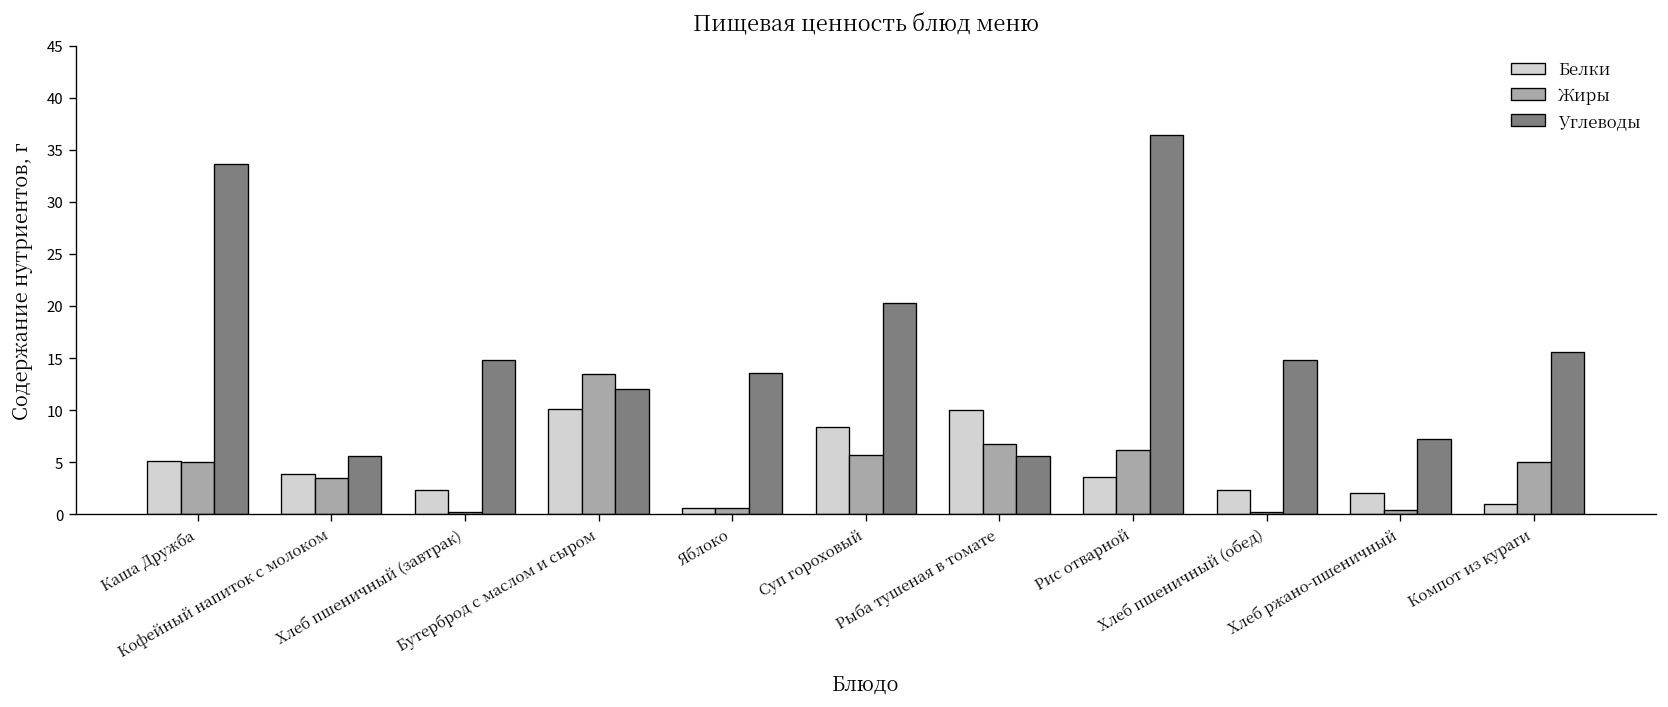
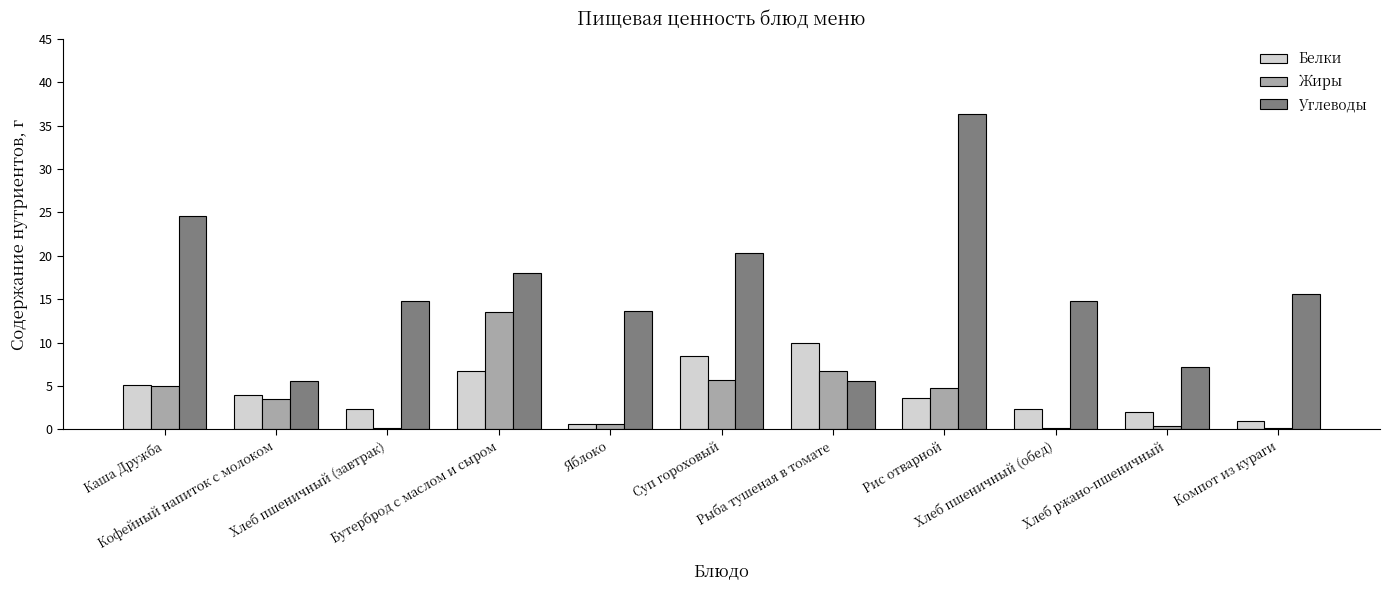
Углеводы, Каша Дружба: 34 -> 25
Белки, Бутерброд с маслом и сыром: 10 -> 7
Углеводы, Бутерброд с маслом и сыром: 12 -> 18
Жиры, Рис отварной: 6 -> 5
Жиры, Компот из кураги: 5 -> 0
